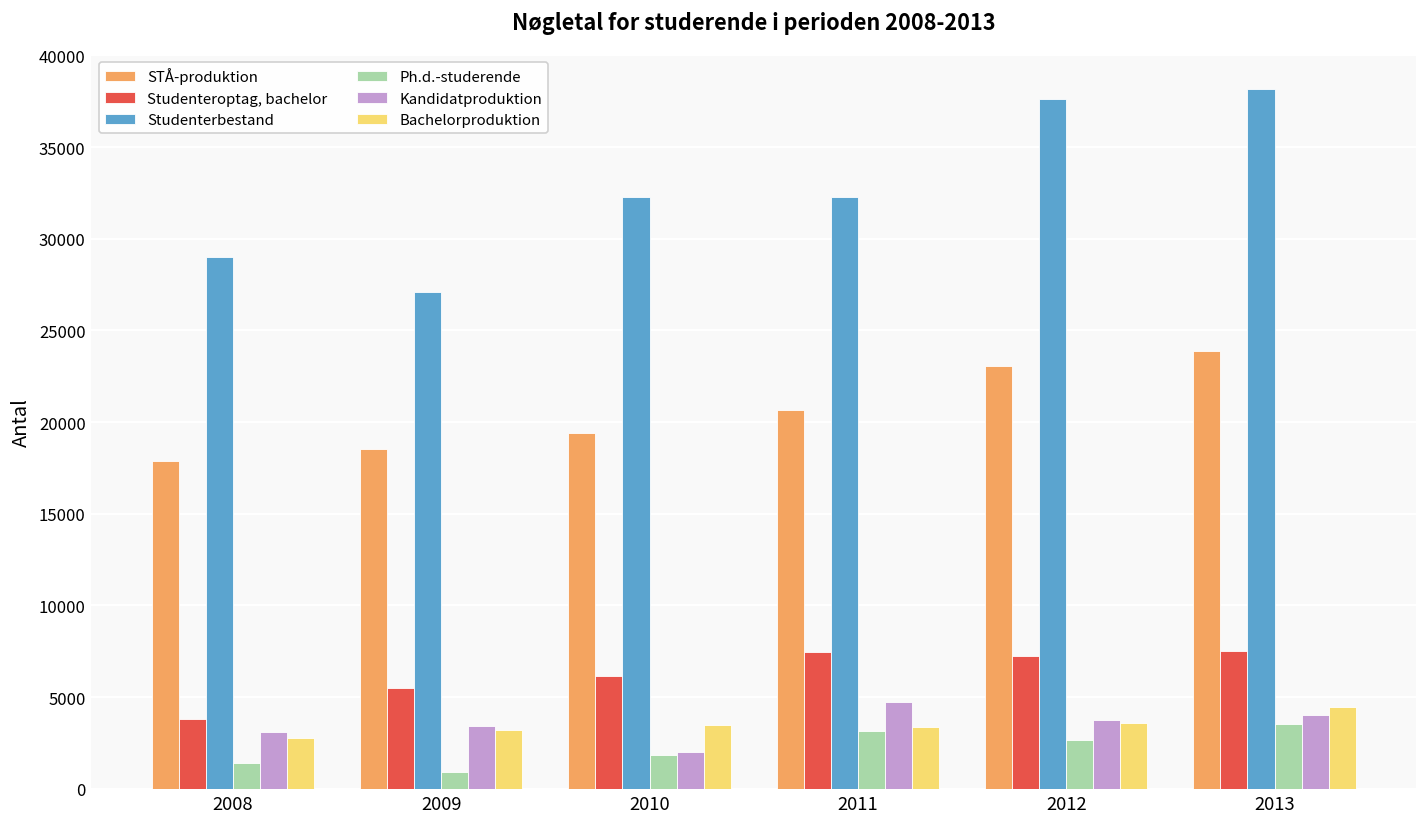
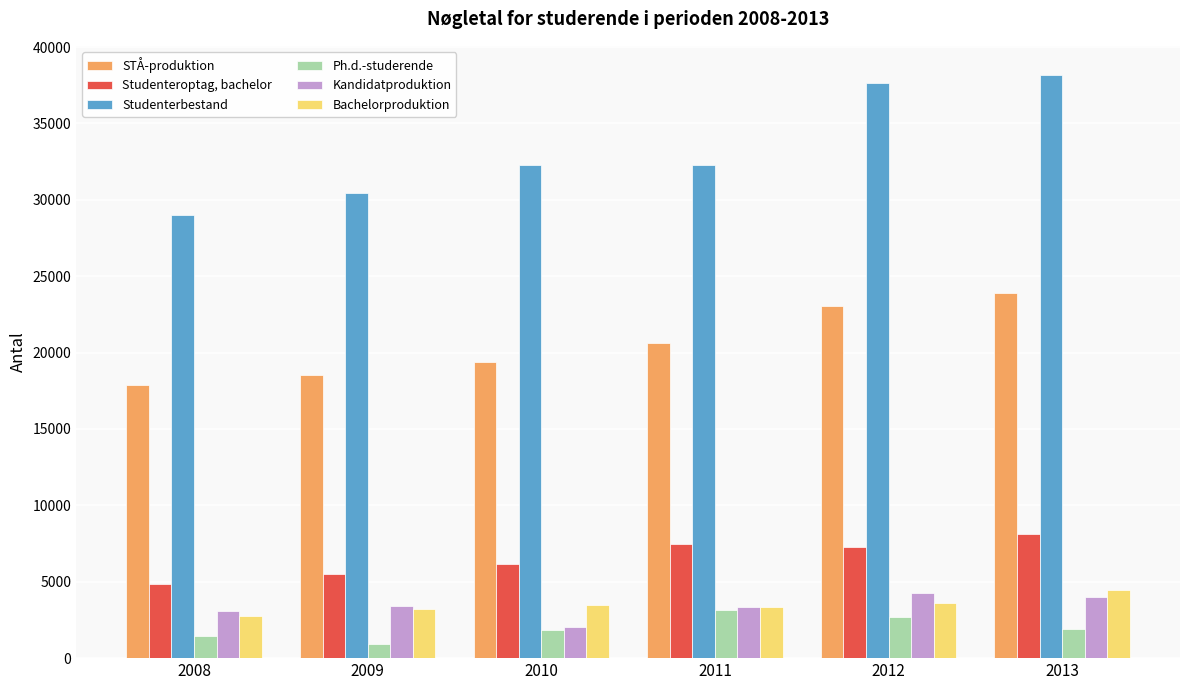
Studenteroptag, bachelor, 2008: 3800 -> 4900
Studenterbestand, 2009: 27100 -> 30400
Kandidatproduktion, 2011: 4700 -> 3300
Kandidatproduktion, 2012: 3700 -> 4300
Studenteroptag, bachelor, 2013: 7500 -> 8100
Ph.d.-studerende, 2013: 3600 -> 1900
